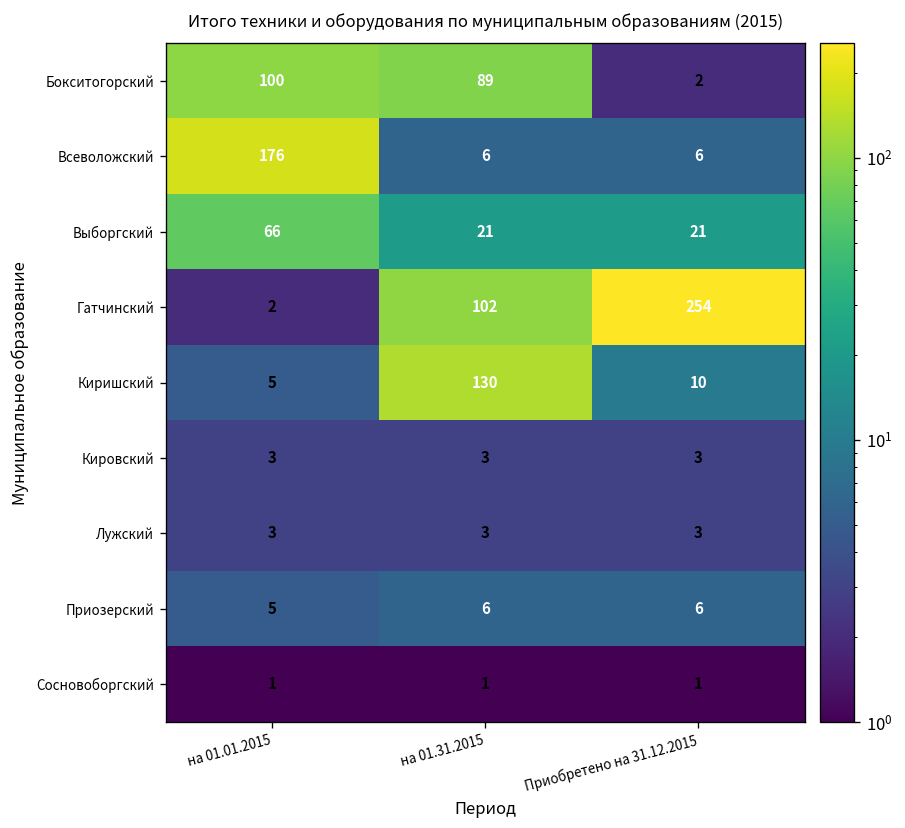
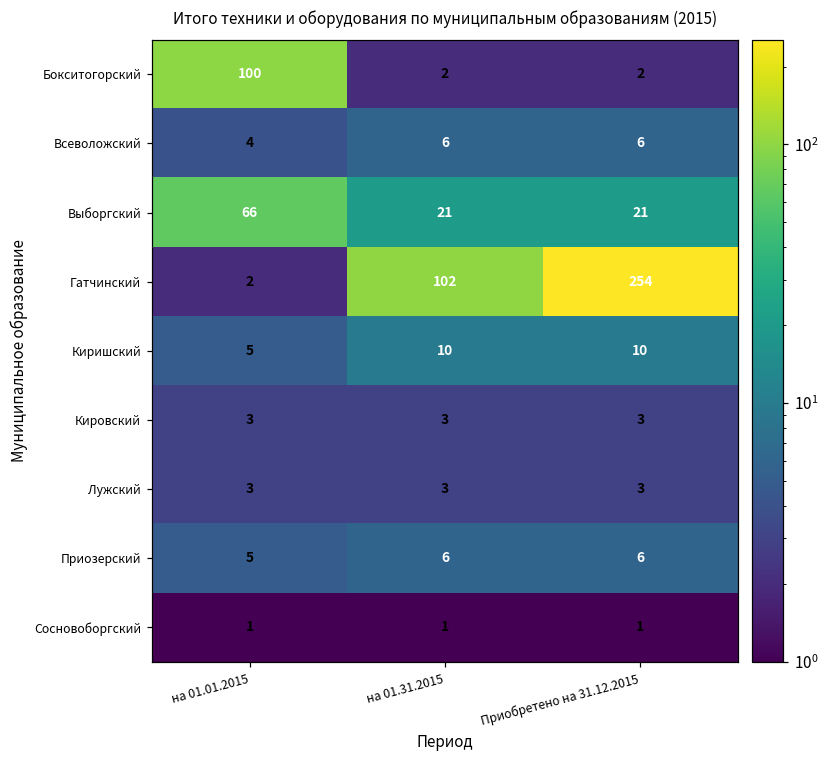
Бокситогорский, на 01.31.2015: 89 -> 2
Всеволожский, на 01.01.2015: 176 -> 4
Киришский, на 01.31.2015: 130 -> 10
